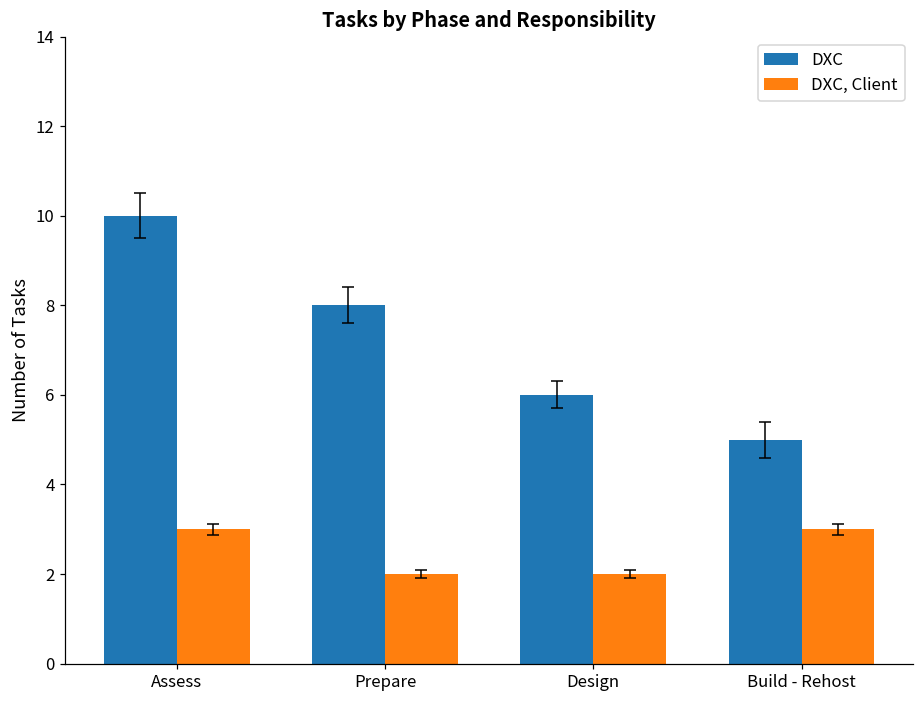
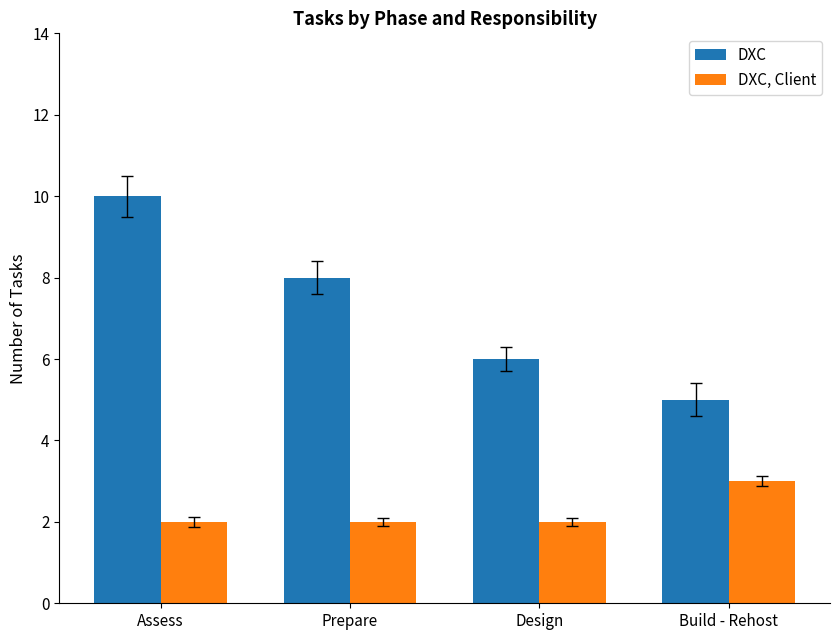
DXC, Client, Assess: 3 -> 2
